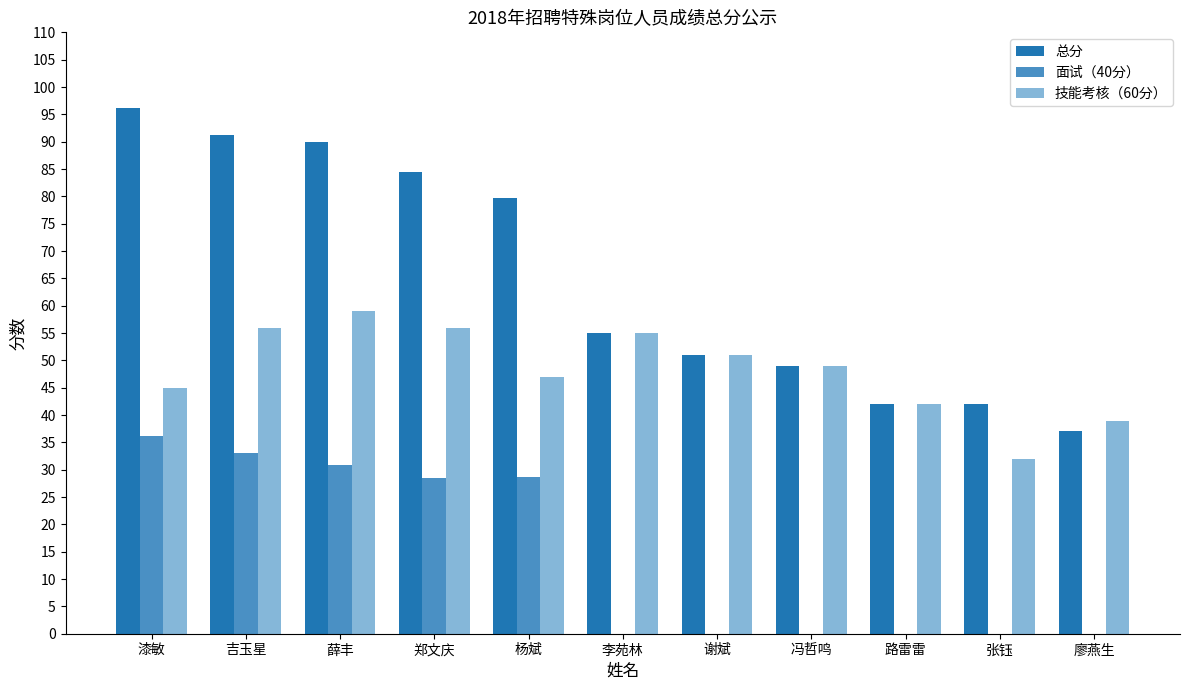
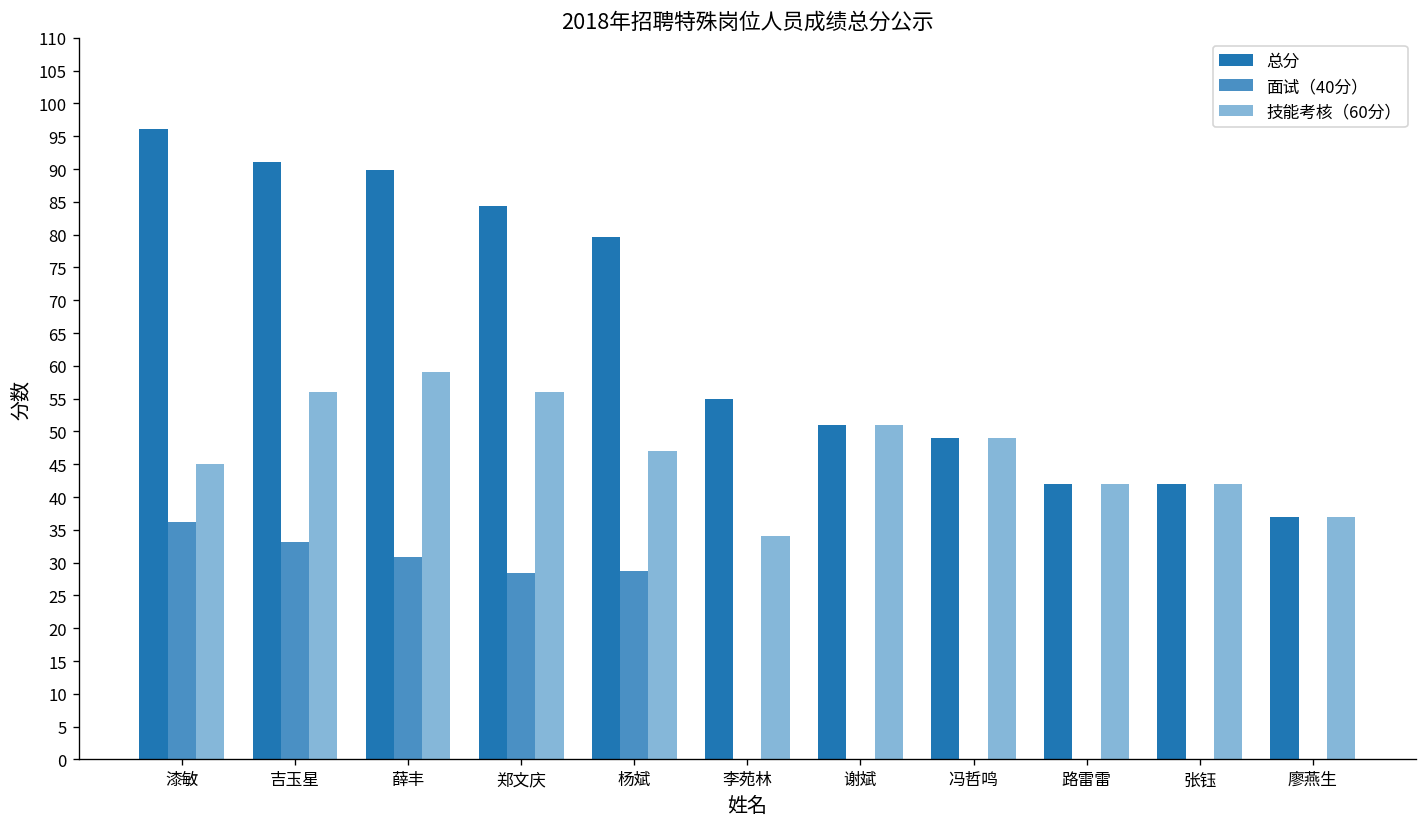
技能考核（60分）, 李苑林: 55 -> 34
技能考核（60分）, 张钰: 32 -> 42
技能考核（60分）, 廖燕生: 39 -> 37
